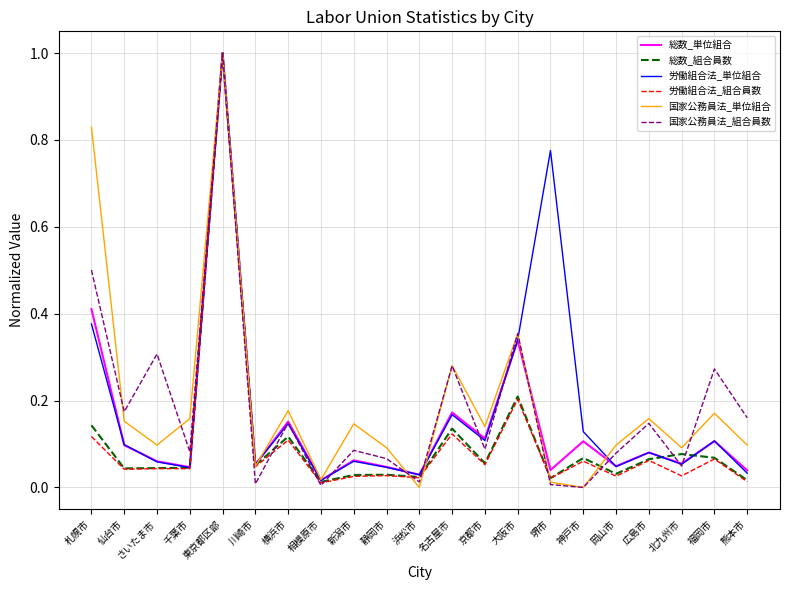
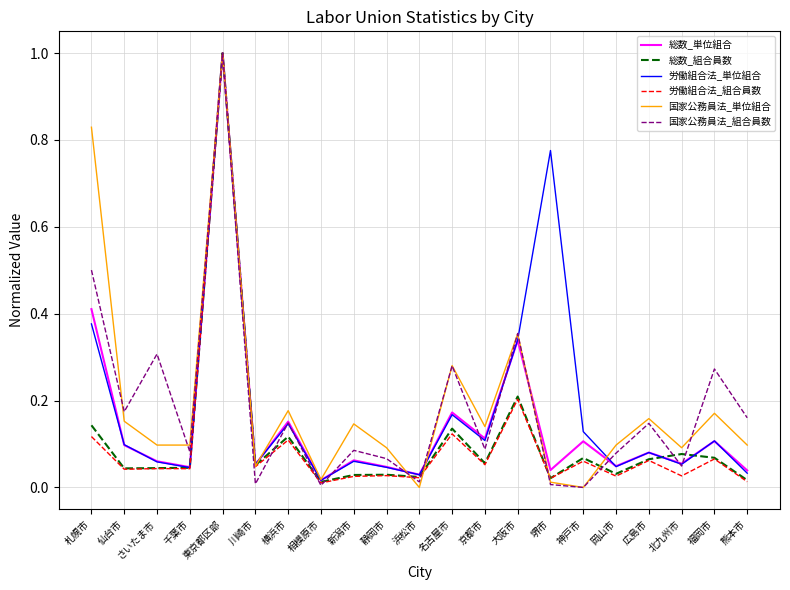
国家公務員法_単位組合, 千葉市: 0.16 -> 0.10
